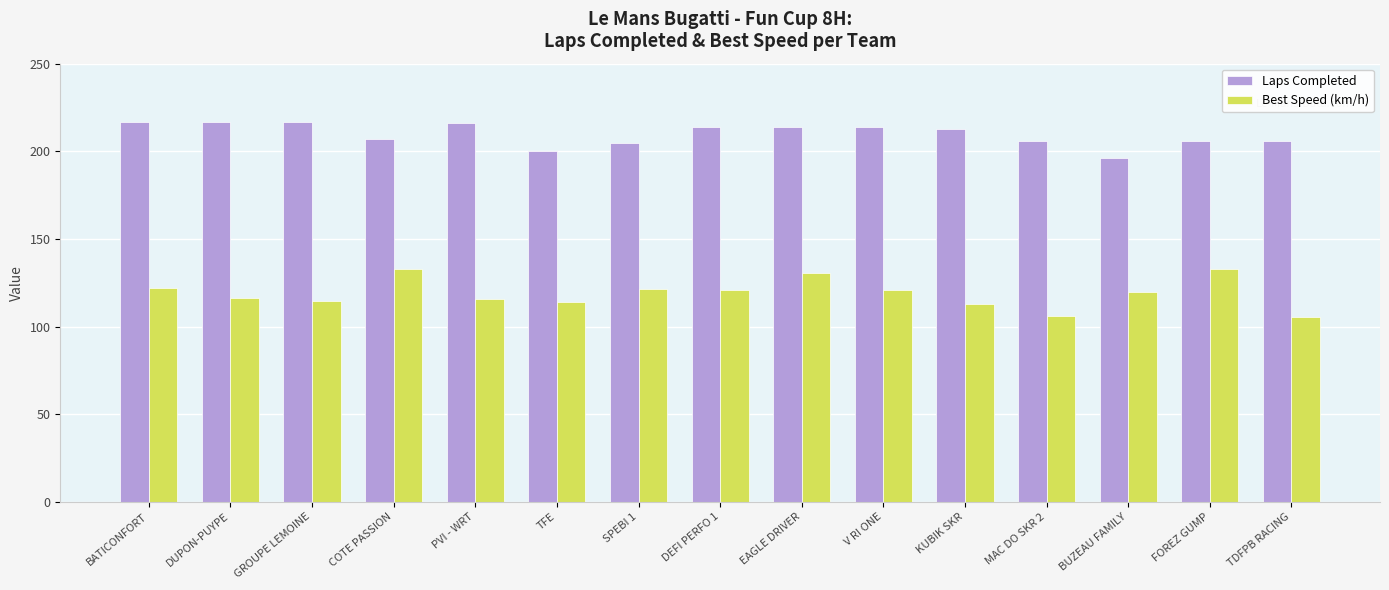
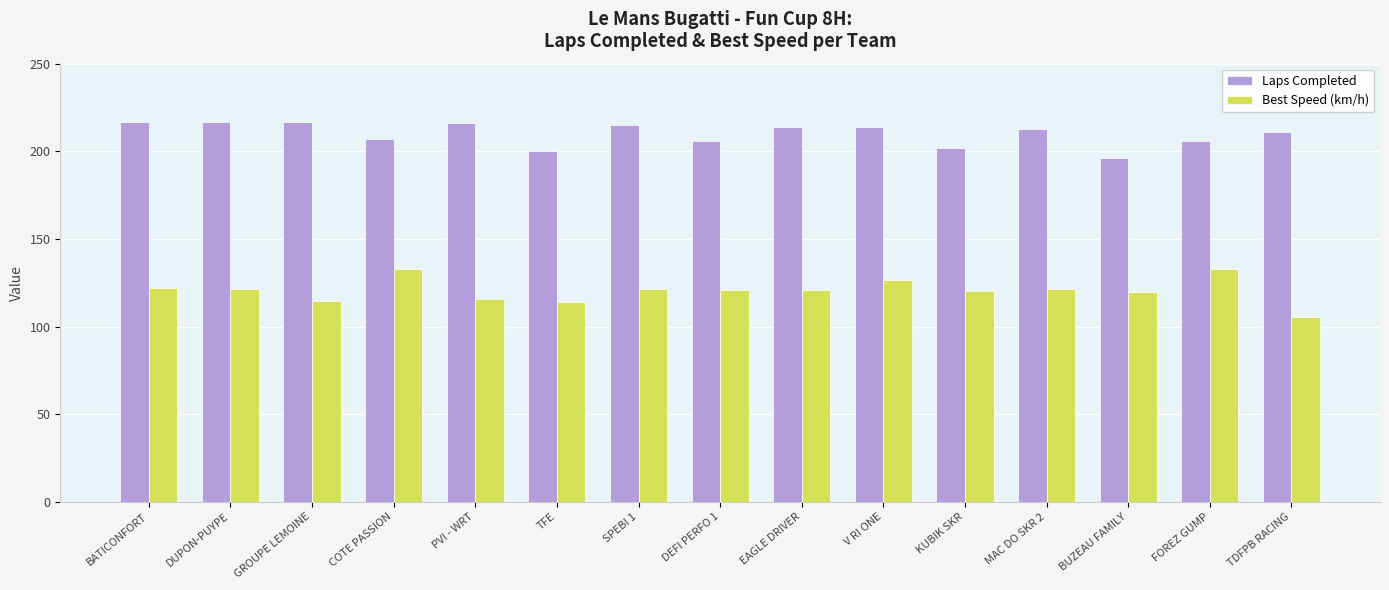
Best Speed (km/h), DUPON-PUYPE: 116 -> 122
Laps Completed, SPEBI 1: 205 -> 215
Laps Completed, DEFI PERFO 1: 214 -> 206
Best Speed (km/h), EAGLE DRIVER: 130 -> 121
Best Speed (km/h), V RI ONE: 121 -> 126
Laps Completed, KUBIK SKR: 213 -> 202
Best Speed (km/h), KUBIK SKR: 113 -> 120
Laps Completed, MAC DO SKR 2: 206 -> 213
Best Speed (km/h), MAC DO SKR 2: 106 -> 122
Laps Completed, TDFPB RACING: 206 -> 211
